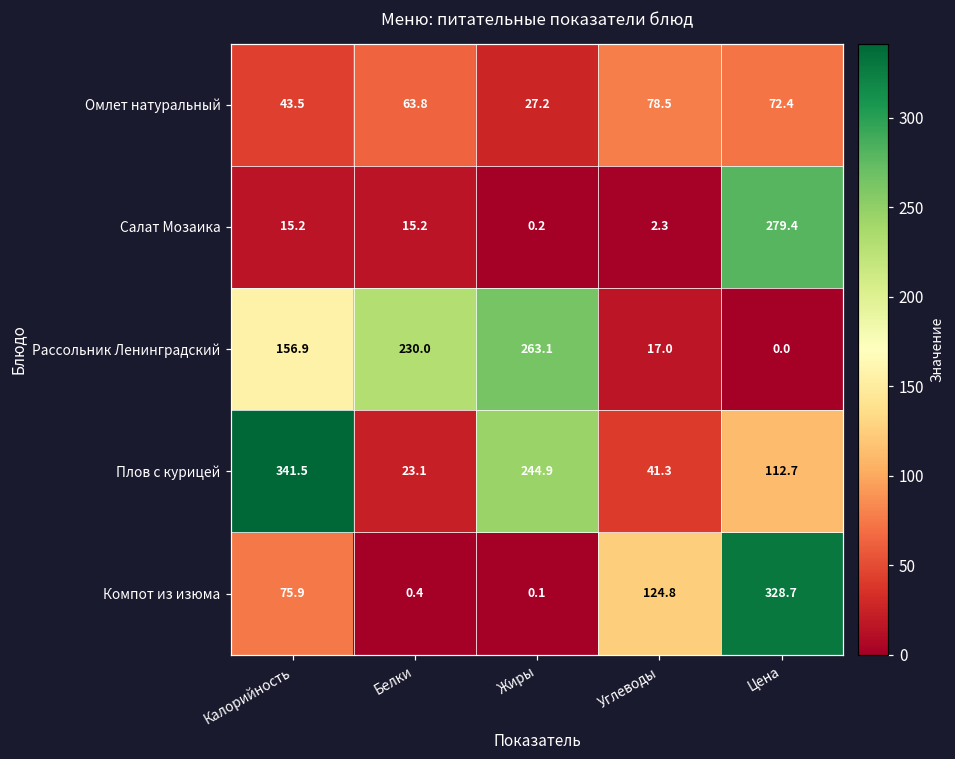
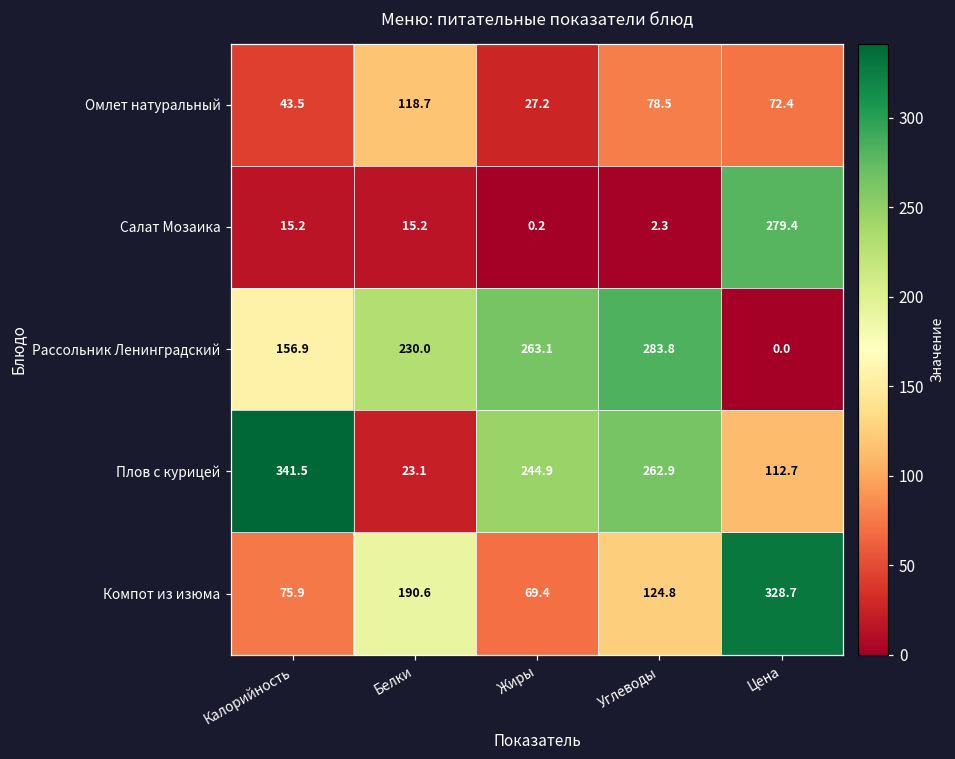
Омлет натуральный, Белки: 63.8 -> 118.7
Рассольник Ленинградский, Углеводы: 17.0 -> 283.8
Плов с курицей, Углеводы: 41.3 -> 262.9
Компот из изюма, Белки: 0.4 -> 190.6
Компот из изюма, Жиры: 0.1 -> 69.4
